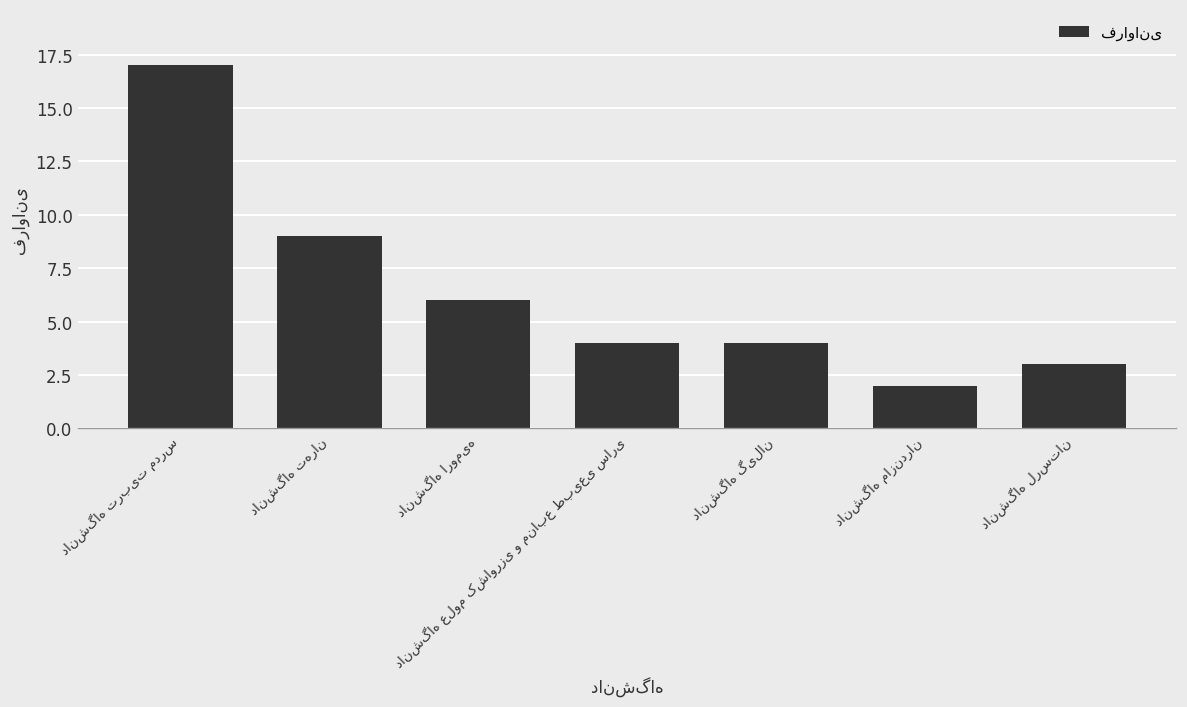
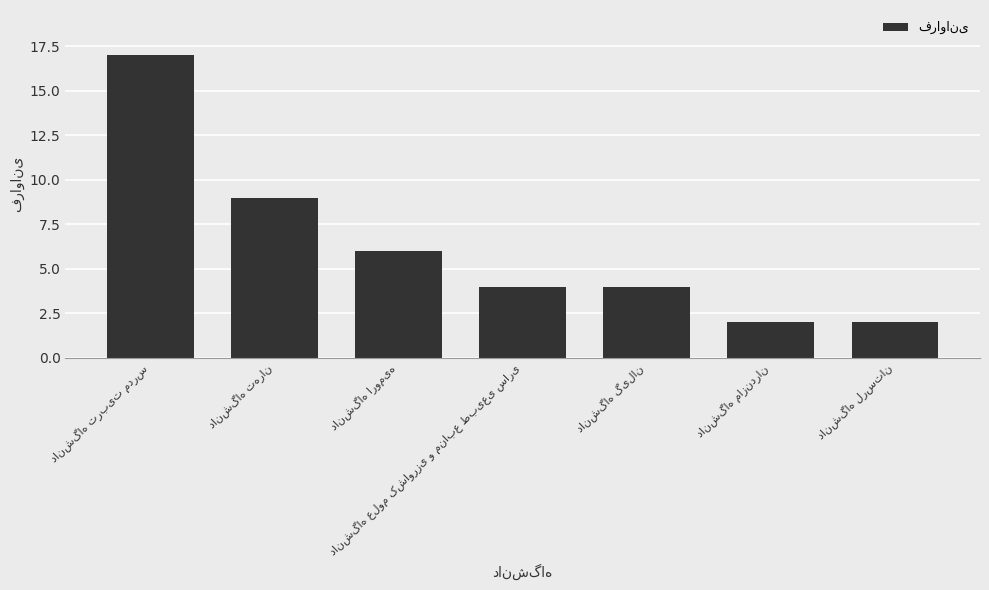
دانشگاه لرستان: 3 -> 2
